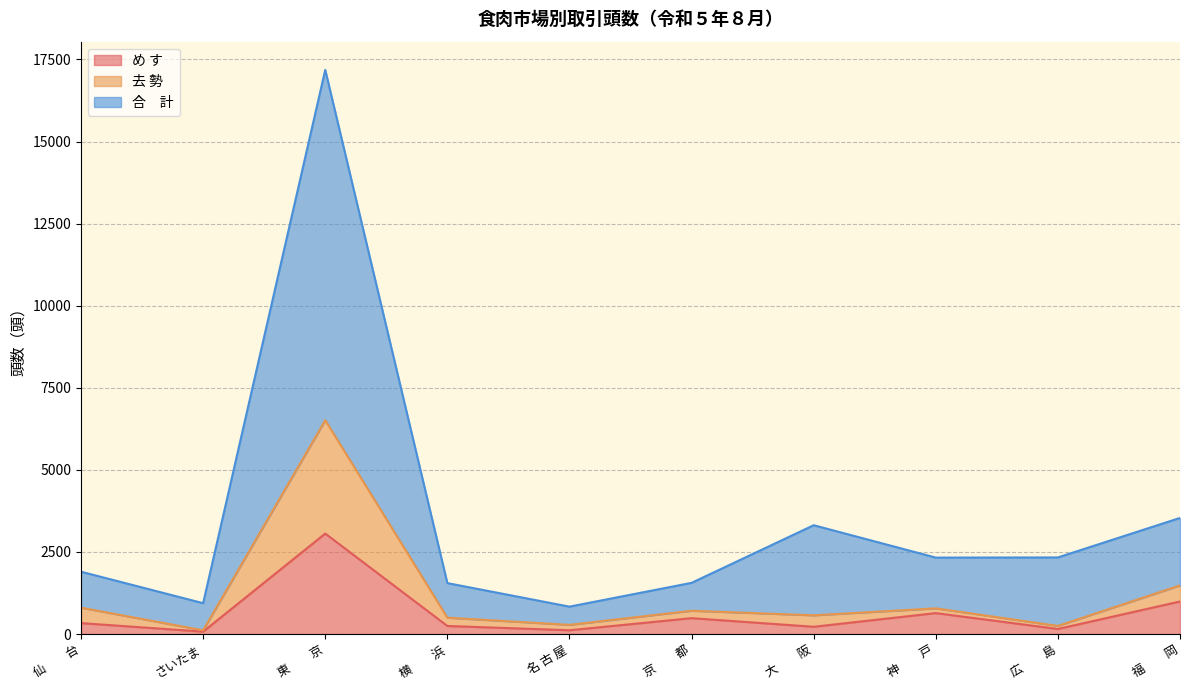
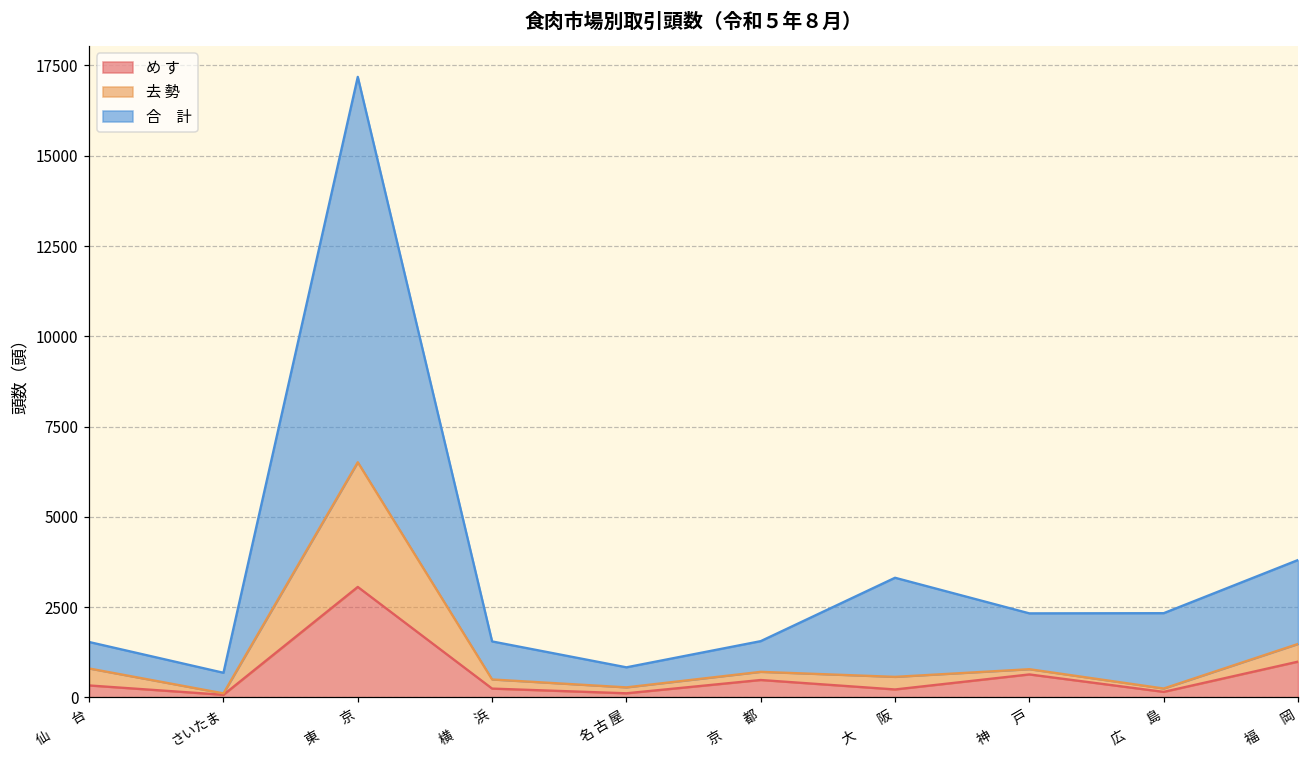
合 計, 仙 台: 1100 -> 700
合 計, さいたま: 800 -> 600
合 計, 福 岡: 2100 -> 2300
